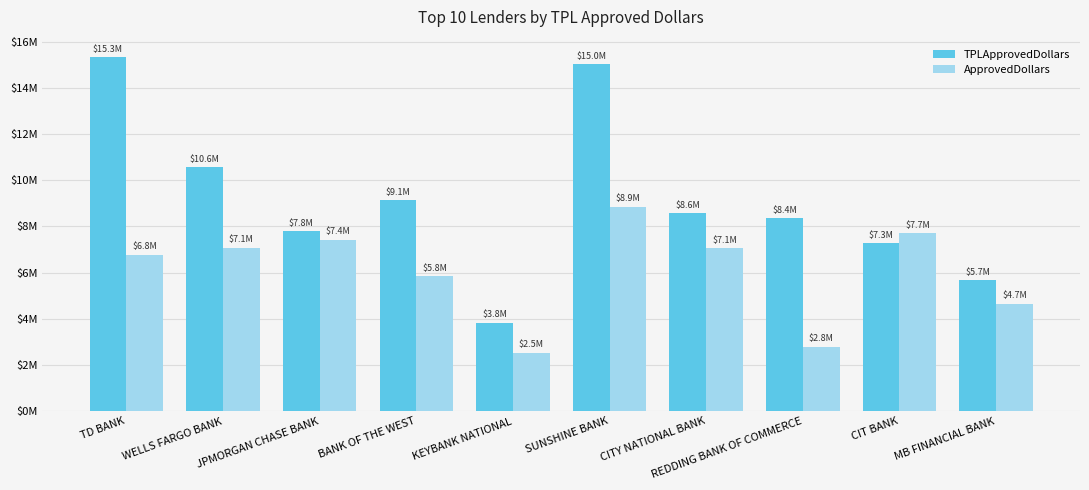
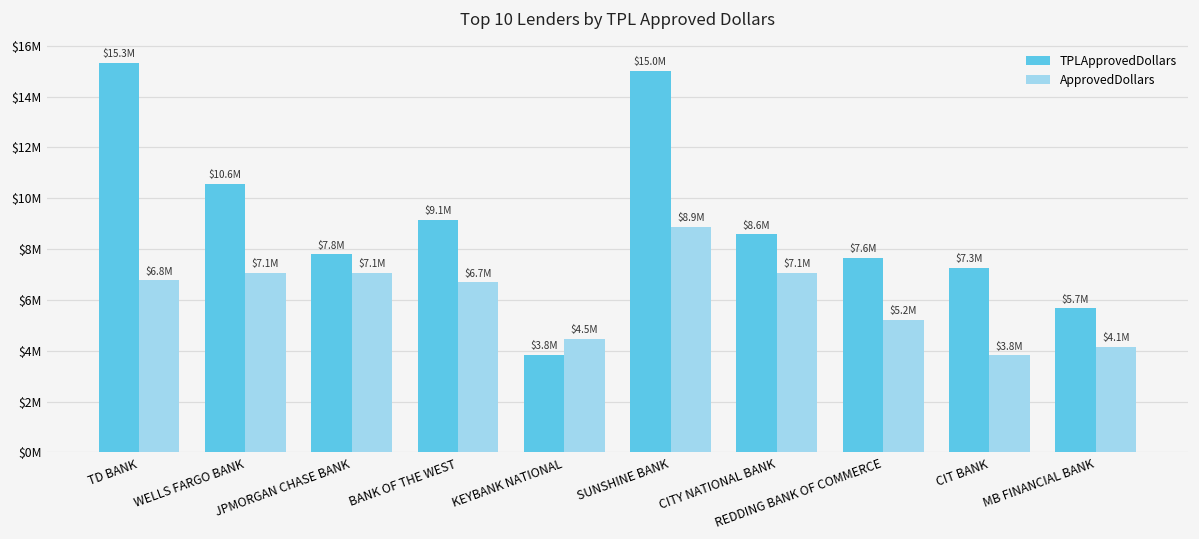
ApprovedDollars, JPMORGAN CHASE BANK: $7.4M -> $7.1M
ApprovedDollars, BANK OF THE WEST: $5.8M -> $6.7M
ApprovedDollars, KEYBANK NATIONAL: $2.5M -> $4.5M
TPLApprovedDollars, REDDING BANK OF COMMERCE: $8.4M -> $7.6M
ApprovedDollars, REDDING BANK OF COMMERCE: $2.8M -> $5.2M
ApprovedDollars, CIT BANK: $7.7M -> $3.8M
ApprovedDollars, MB FINANCIAL BANK: $4.7M -> $4.1M
